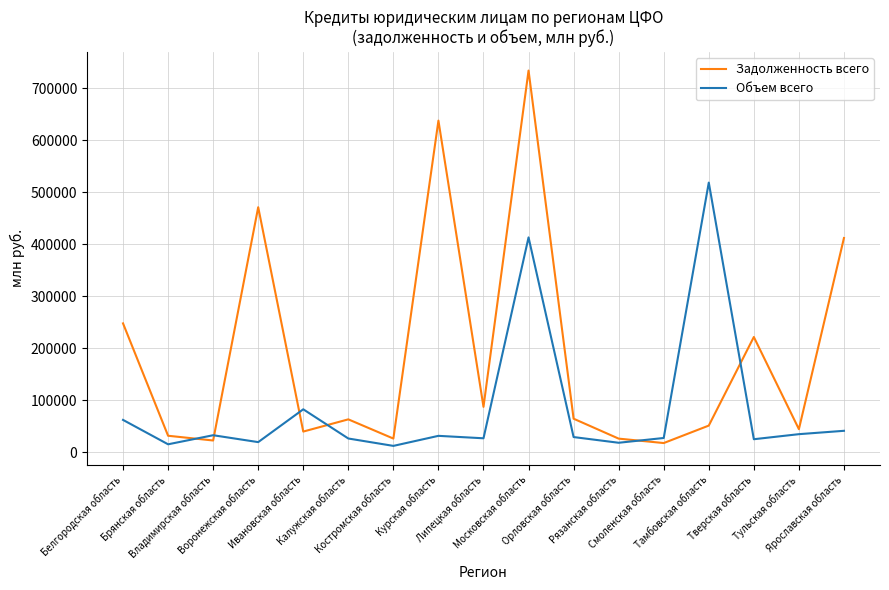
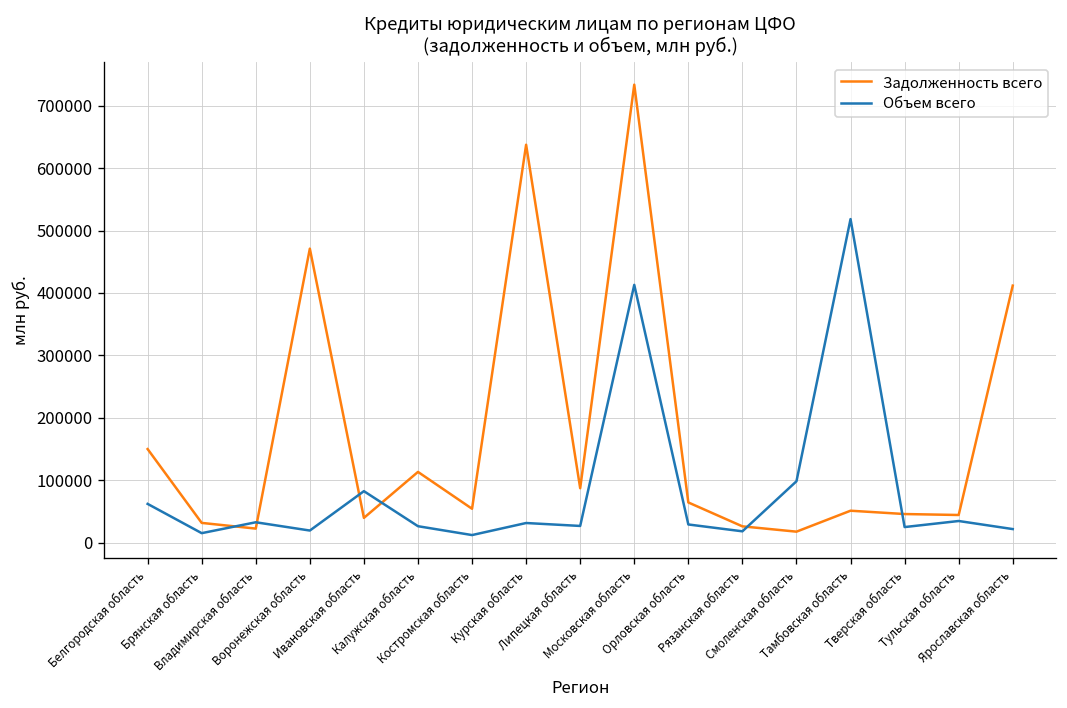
Задолженность всего, Белгородская область: 250000 -> 150000
Задолженность всего, Калужская область: 60000 -> 110000
Задолженность всего, Костромская область: 30000 -> 50000
Объем всего, Смоленская область: 30000 -> 100000
Задолженность всего, Тверская область: 220000 -> 50000
Объем всего, Ярославская область: 40000 -> 20000
